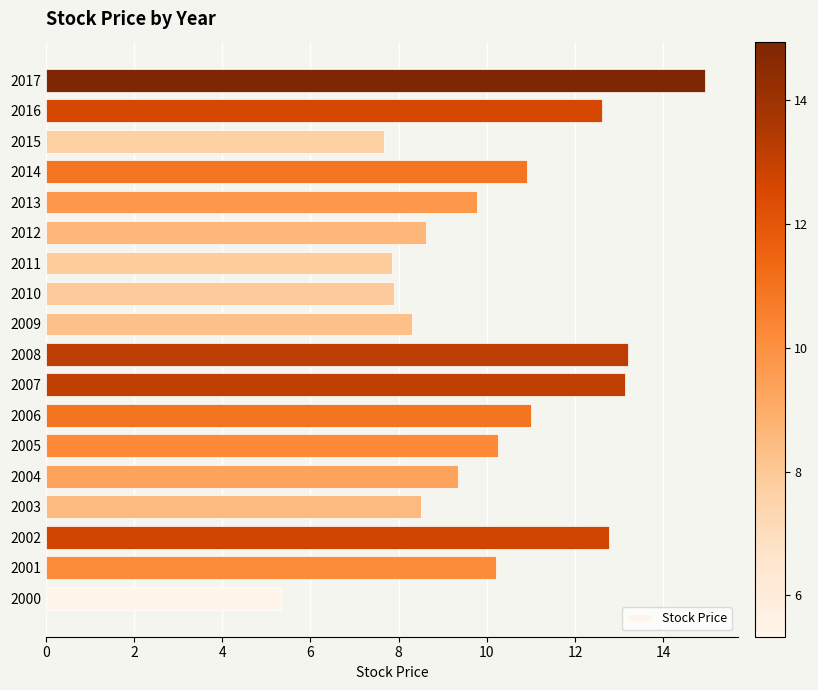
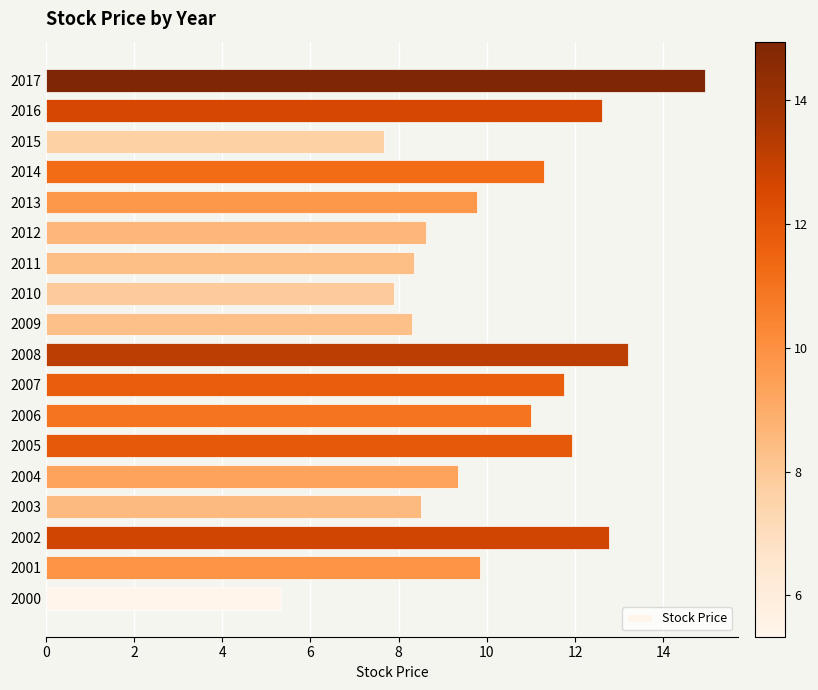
2014: 10.9 -> 11.3
2011: 7.9 -> 8.4
2007: 13.1 -> 11.8
2005: 10.3 -> 11.9
2001: 10.2 -> 9.9
